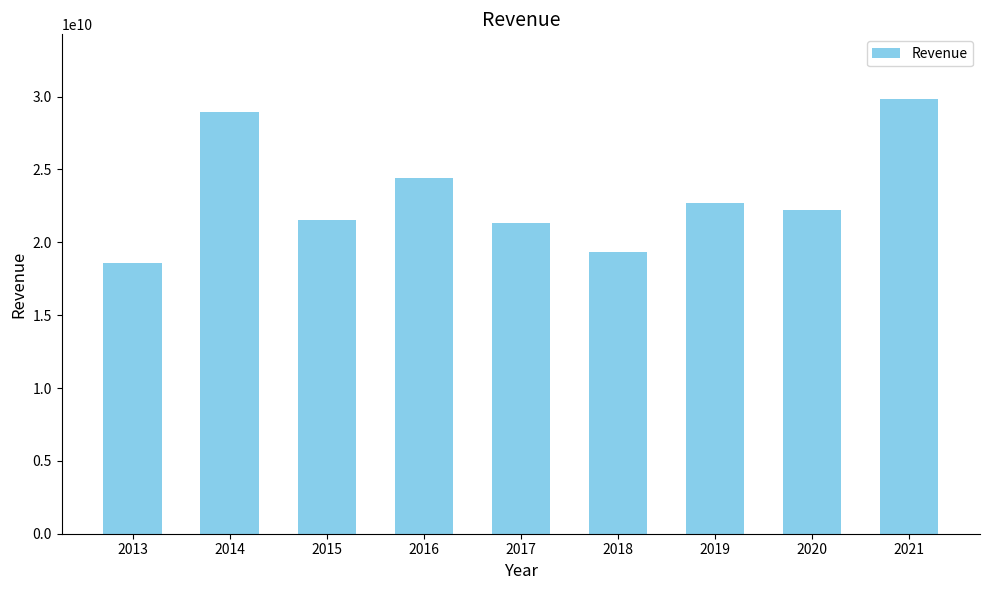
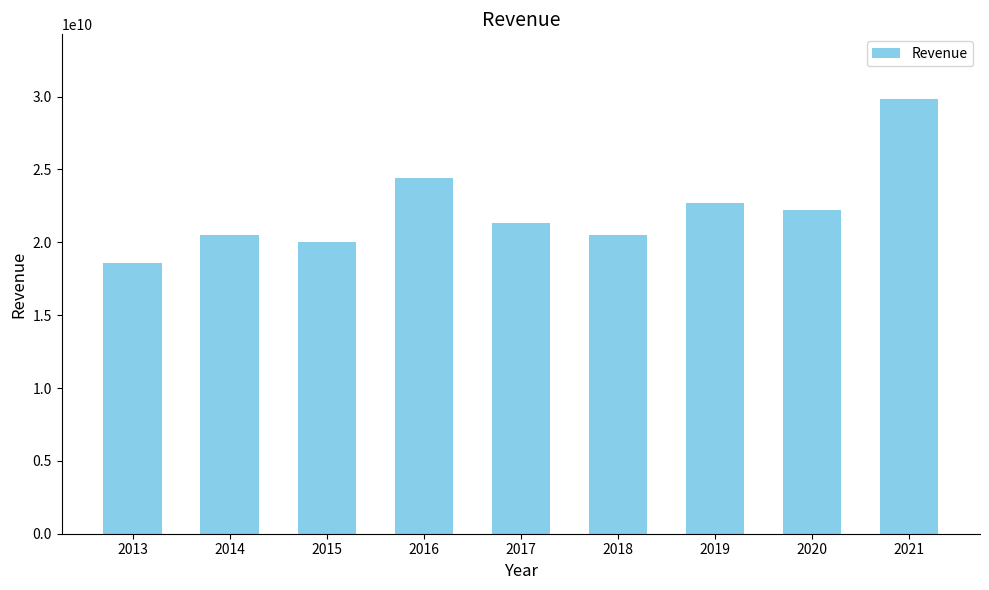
2014: 29000000000 -> 20500000000
2015: 21600000000 -> 20000000000
2018: 19300000000 -> 20500000000
